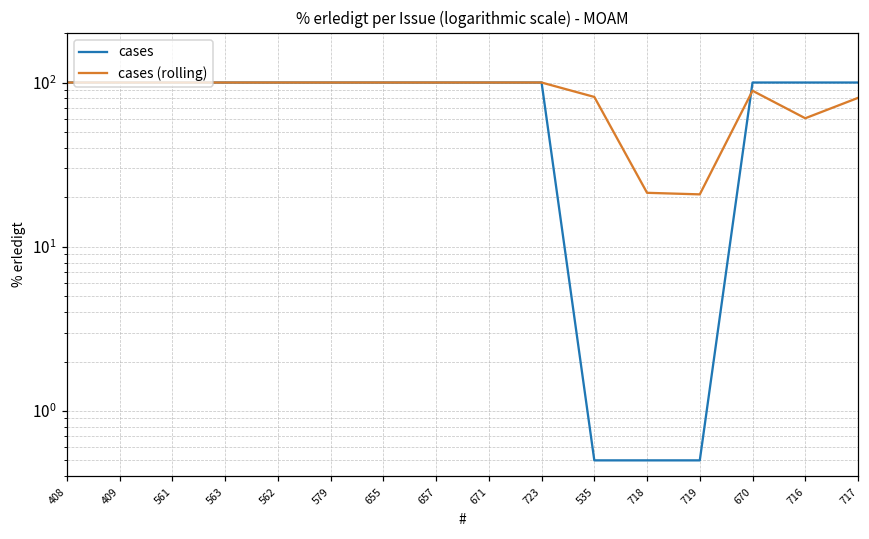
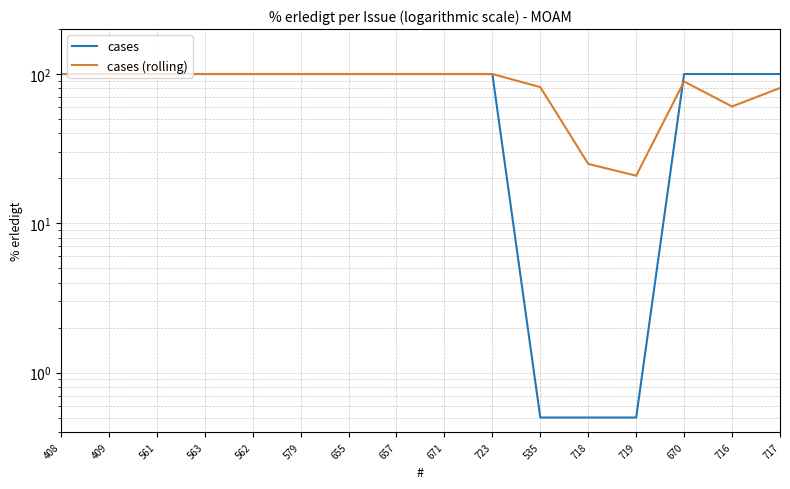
cases (rolling), 718: 21 -> 25
